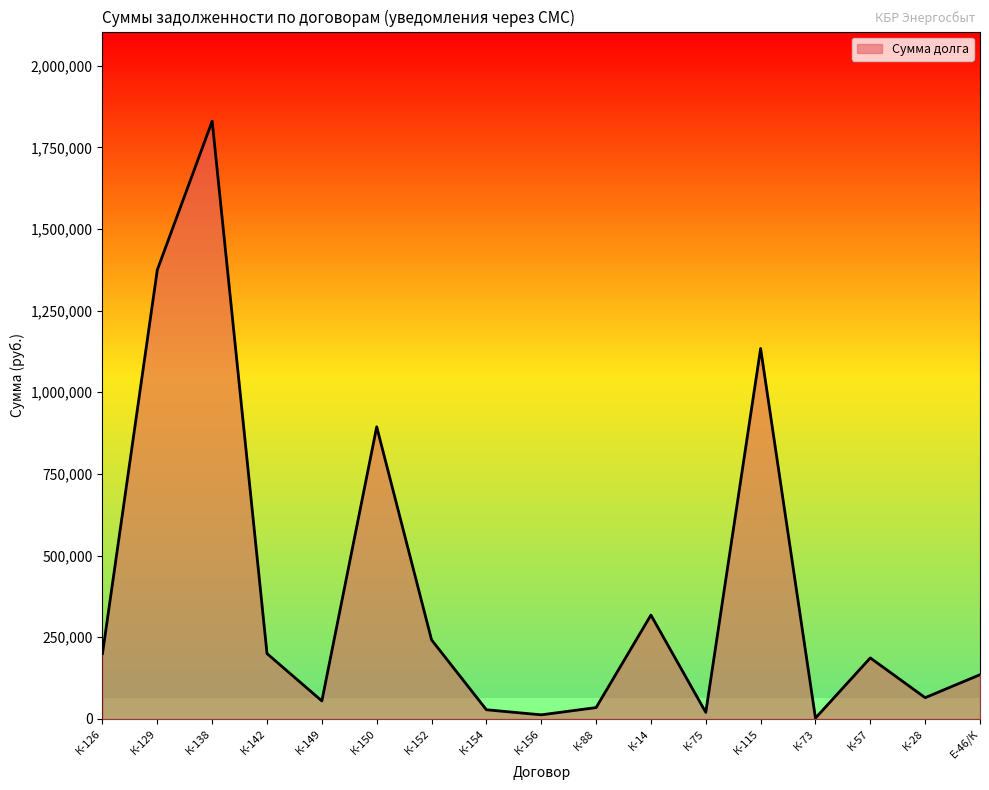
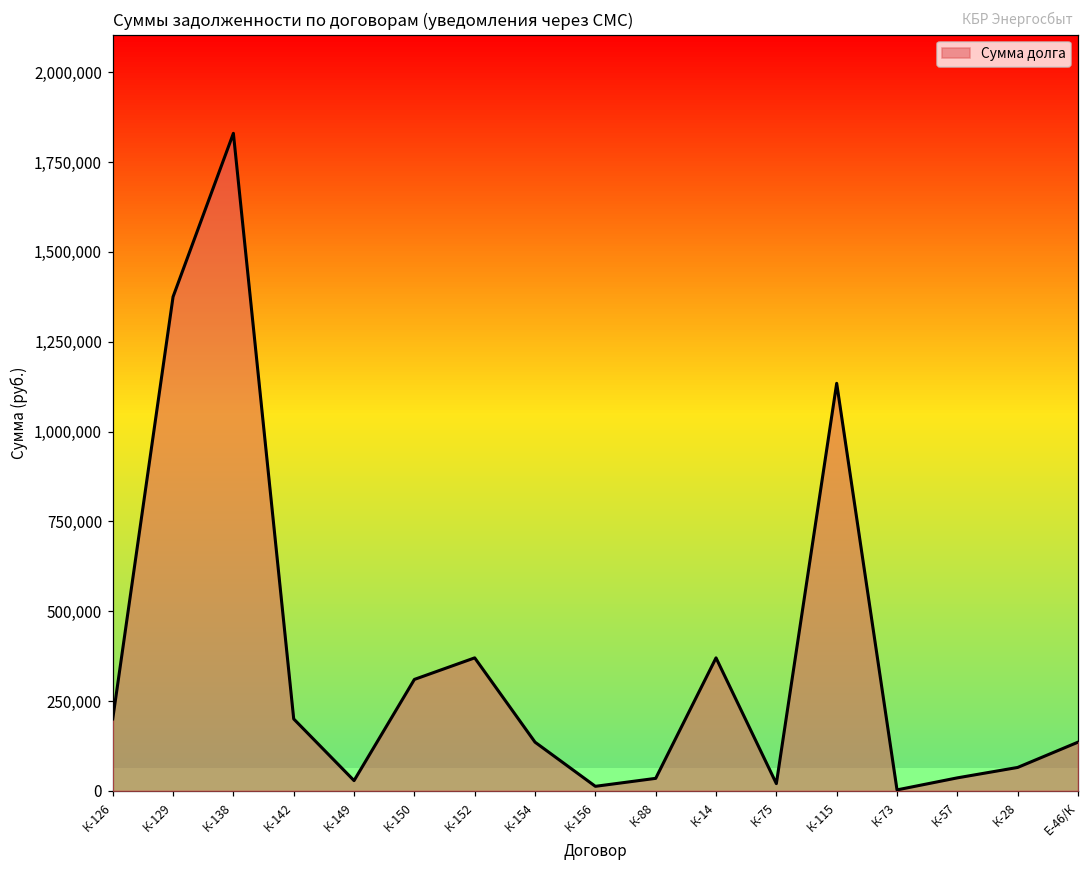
К-149: 60,000 -> 30,000
К-150: 890,000 -> 310,000
К-152: 240,000 -> 370,000
К-154: 30,000 -> 140,000
К-14: 320,000 -> 370,000
К-57: 190,000 -> 40,000
